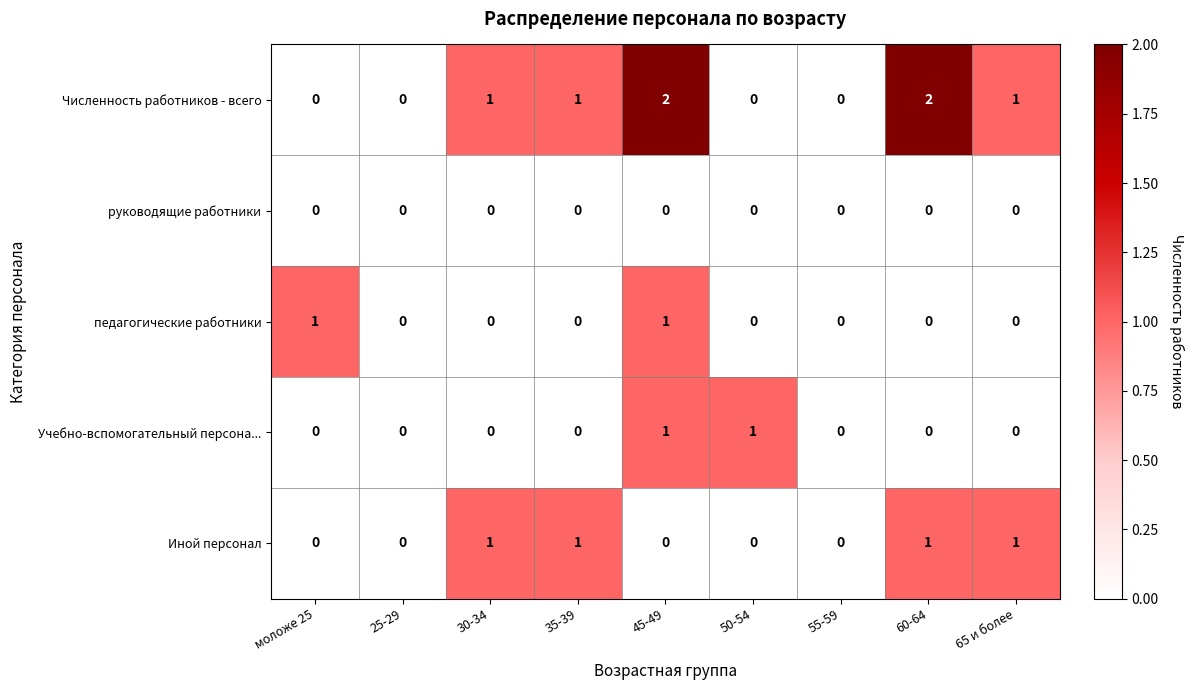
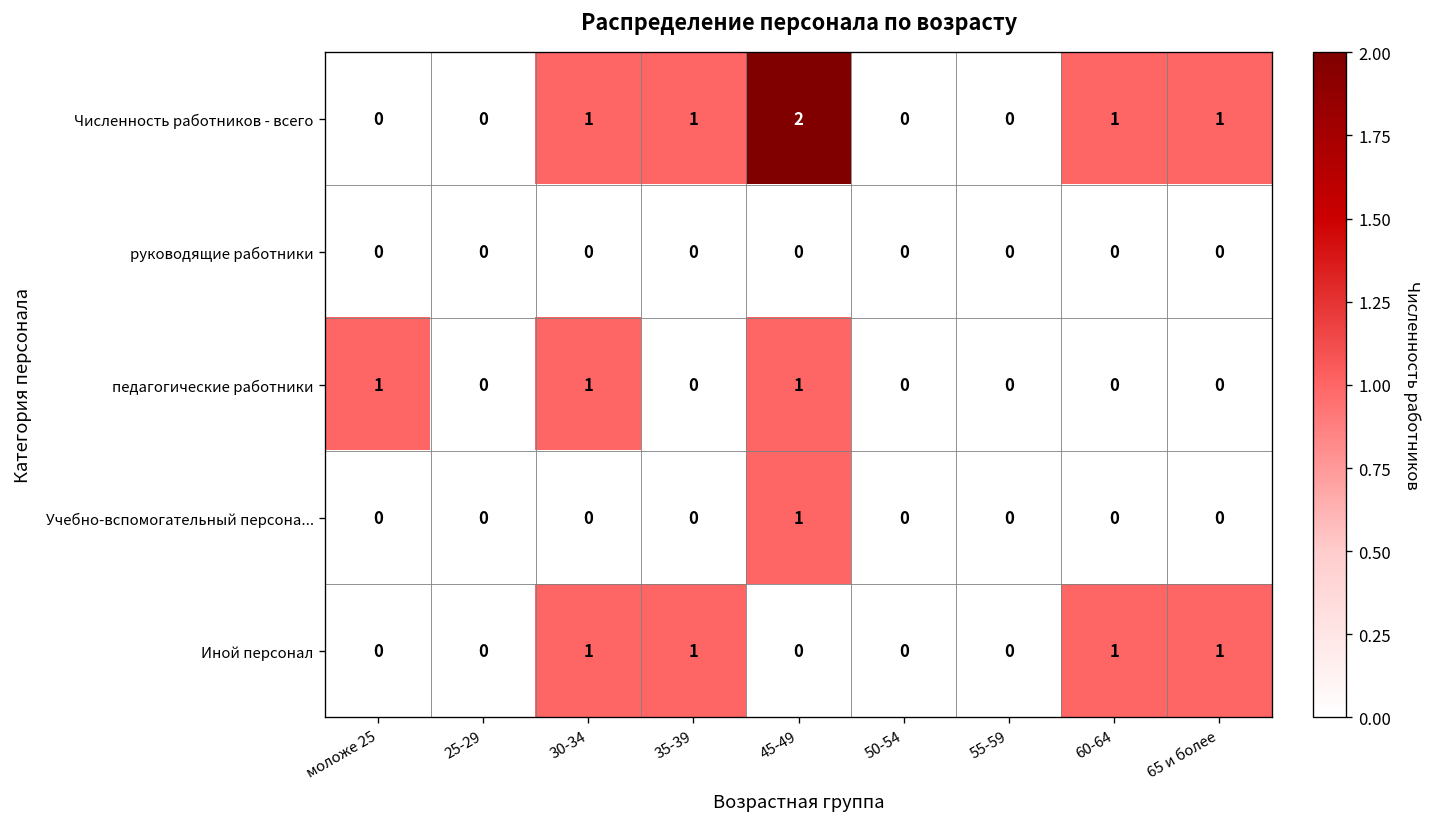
Численность работников - всего, 60-64: 2 -> 1
педагогические работники, 30-34: 0 -> 1
Учебно-вспомогательный персона..., 50-54: 1 -> 0
